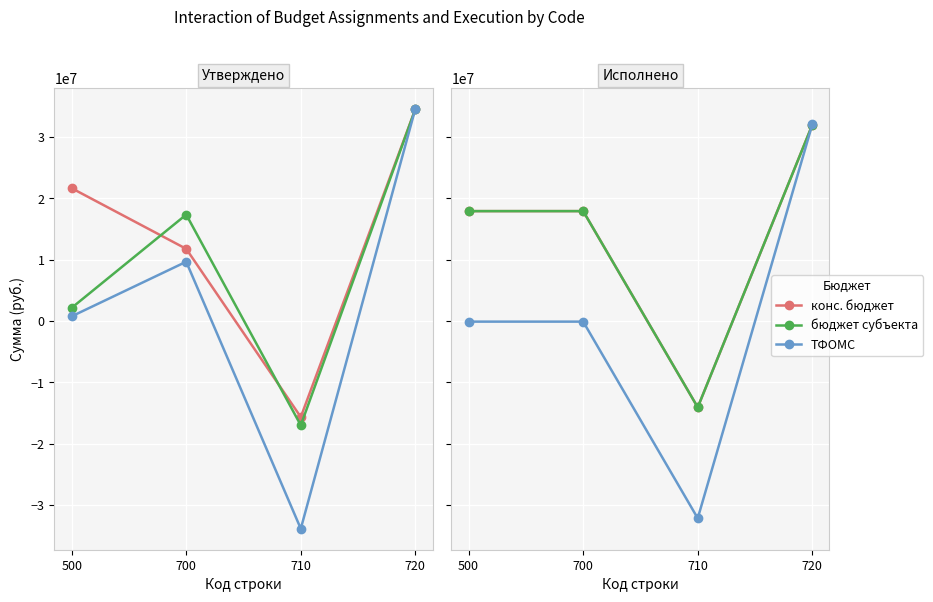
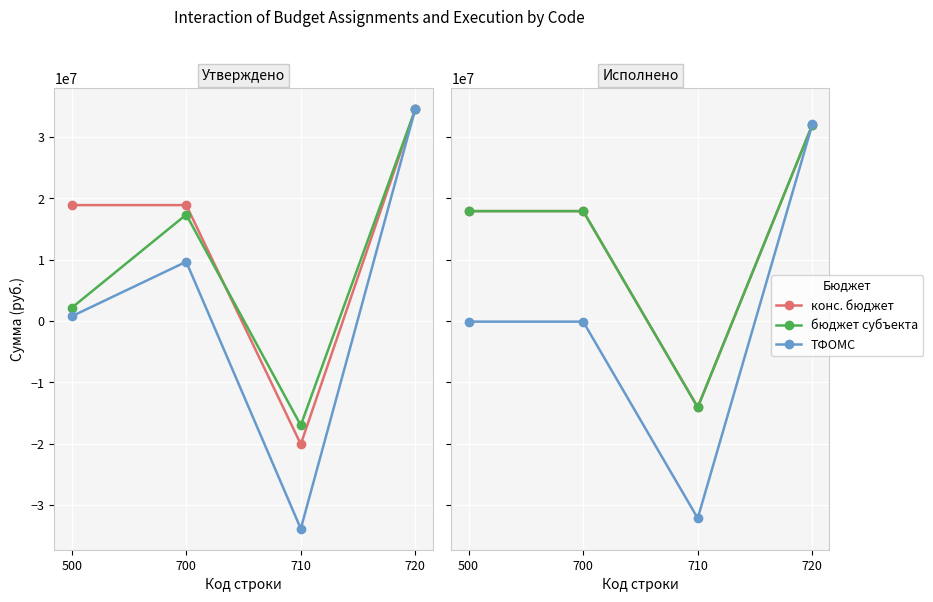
Утверждено, конс. бюджет, 500: 22000000 -> 19000000
Утверждено, конс. бюджет, 700: 12000000 -> 19000000
Утверждено, конс. бюджет, 710: -16000000 -> -20000000
